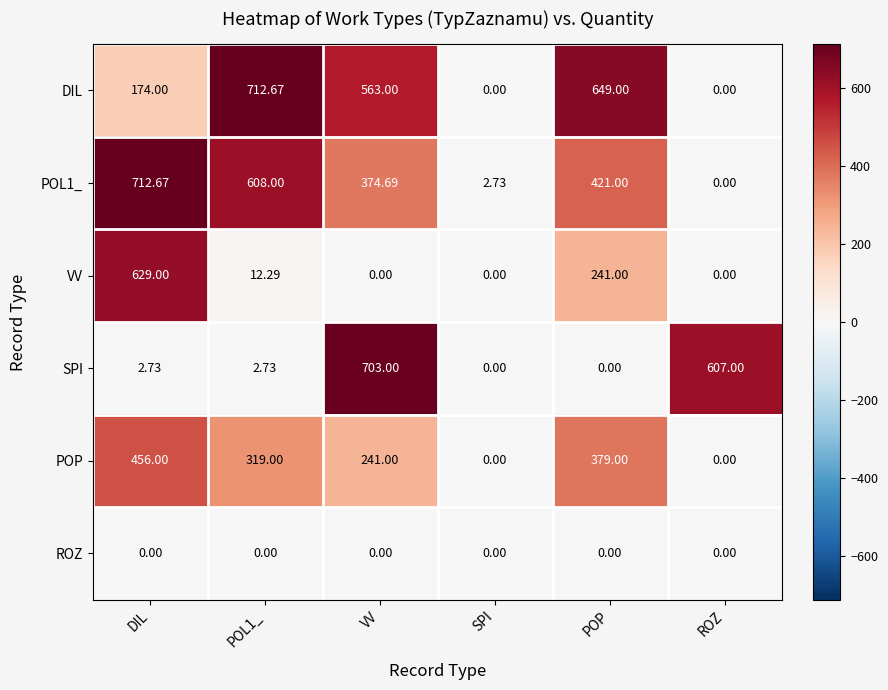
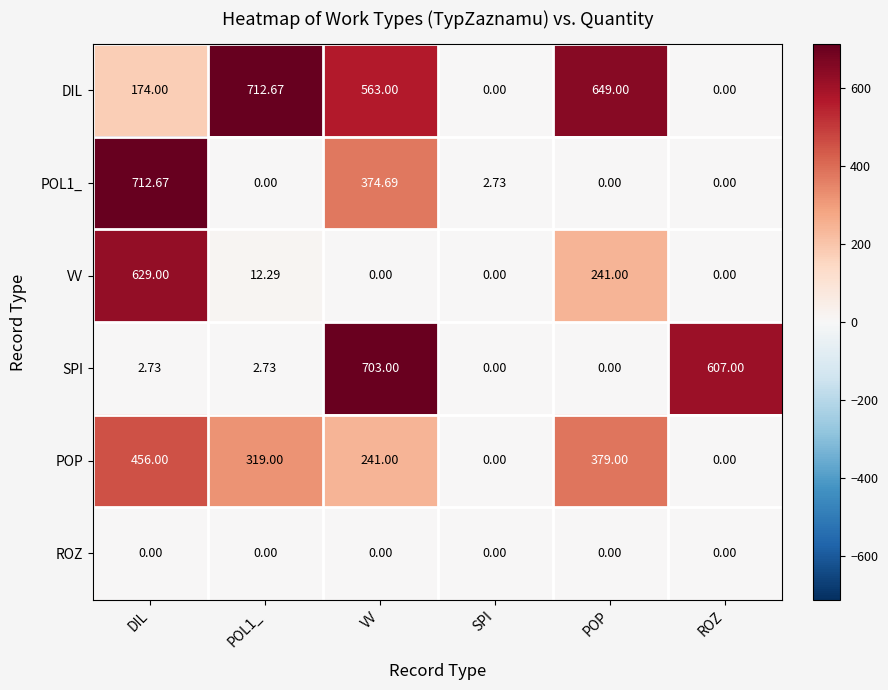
POL1_, POL1_: 608.00 -> 0.00
POL1_, POP: 421.00 -> 0.00
